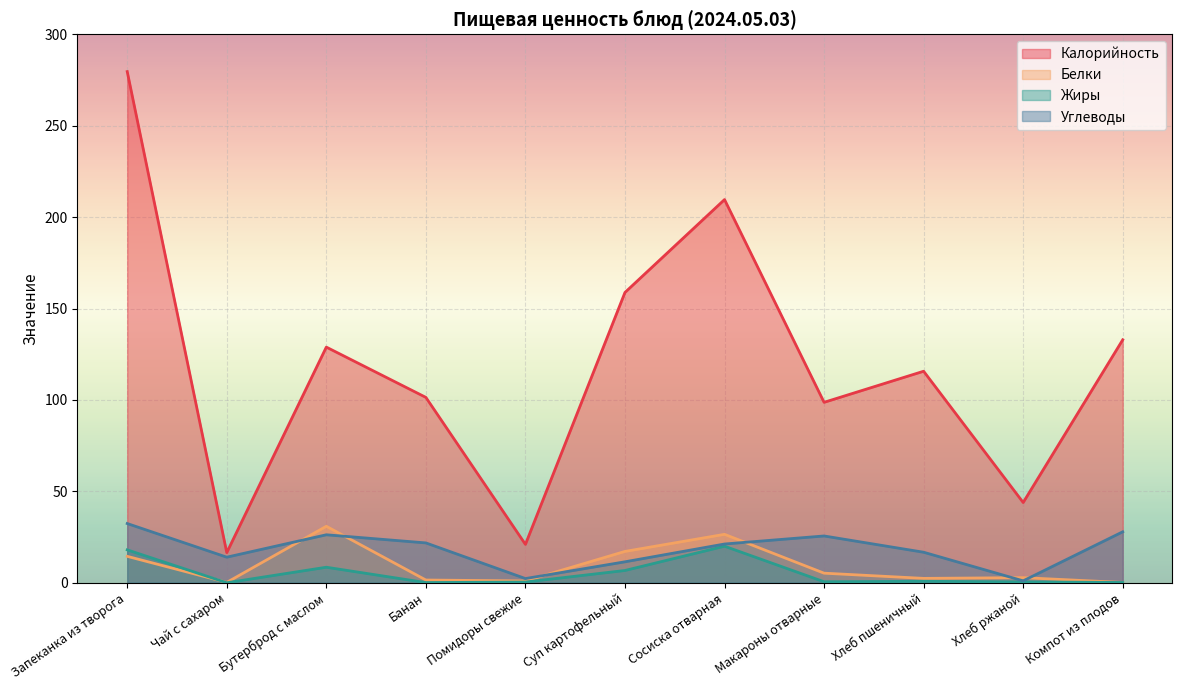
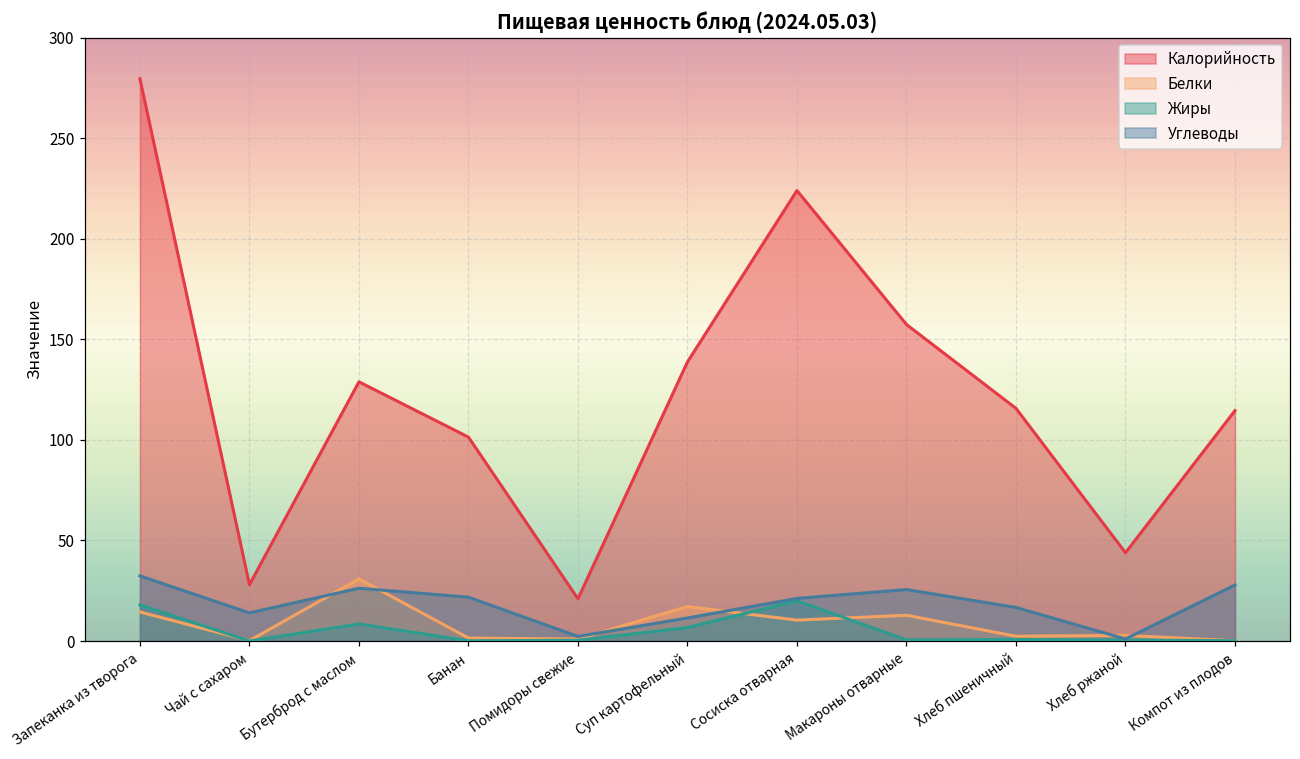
Калорийность, Чай с сахаром: 17 -> 28
Калорийность, Суп картофельный: 159 -> 139
Калорийность, Сосиска отварная: 210 -> 224
Белки, Сосиска отварная: 27 -> 10
Калорийность, Макароны отварные: 99 -> 157
Белки, Макароны отварные: 5 -> 13
Калорийность, Компот из плодов: 133 -> 115
